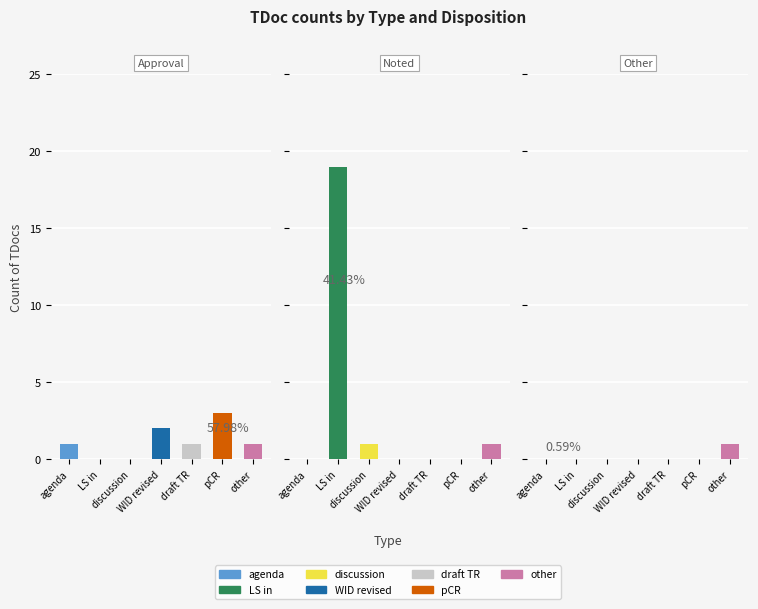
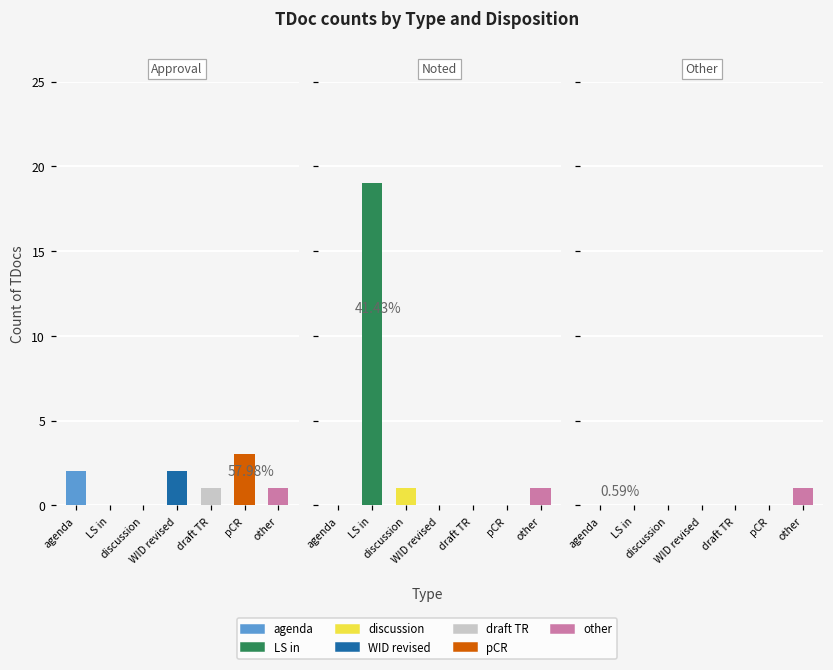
Approval, agenda: 1 -> 2
